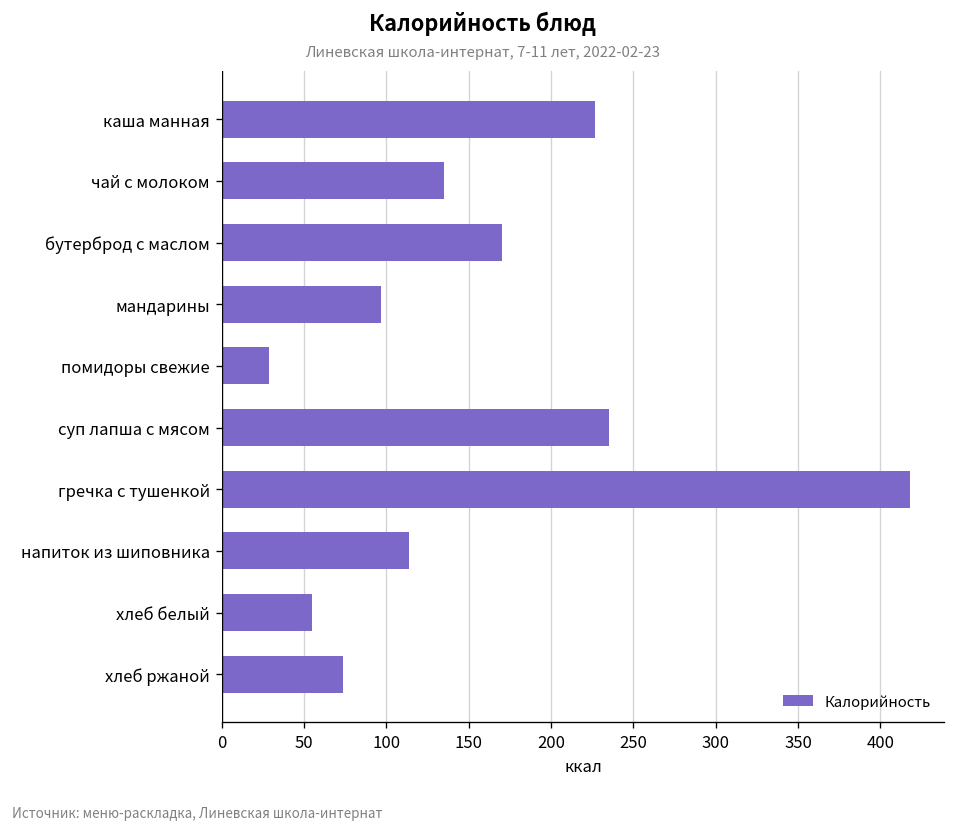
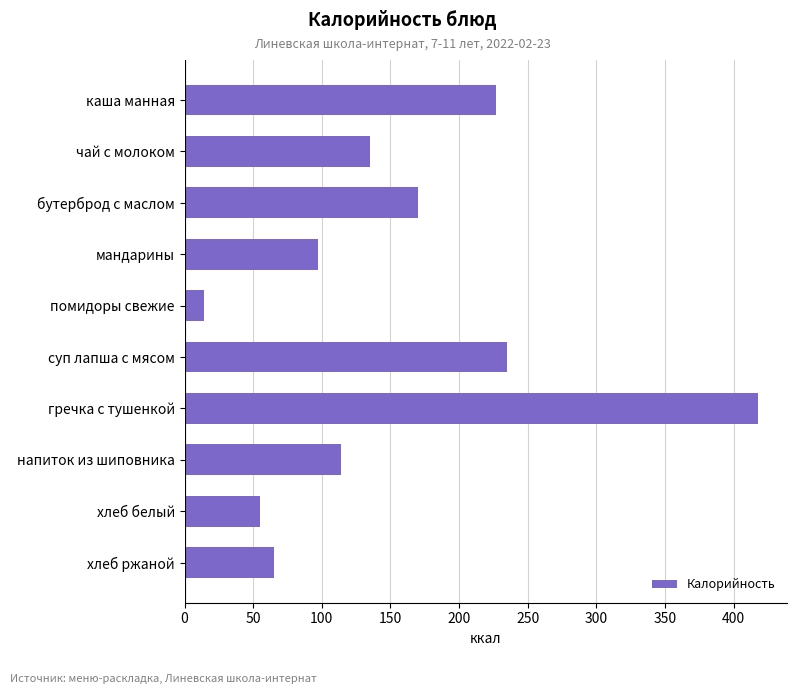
помидоры свежие: 29 -> 14
хлеб ржаной: 74 -> 65
